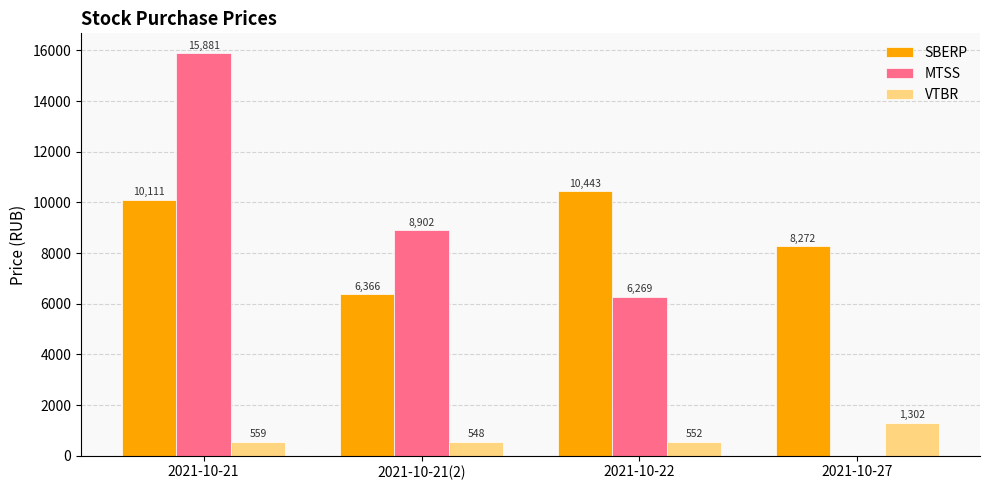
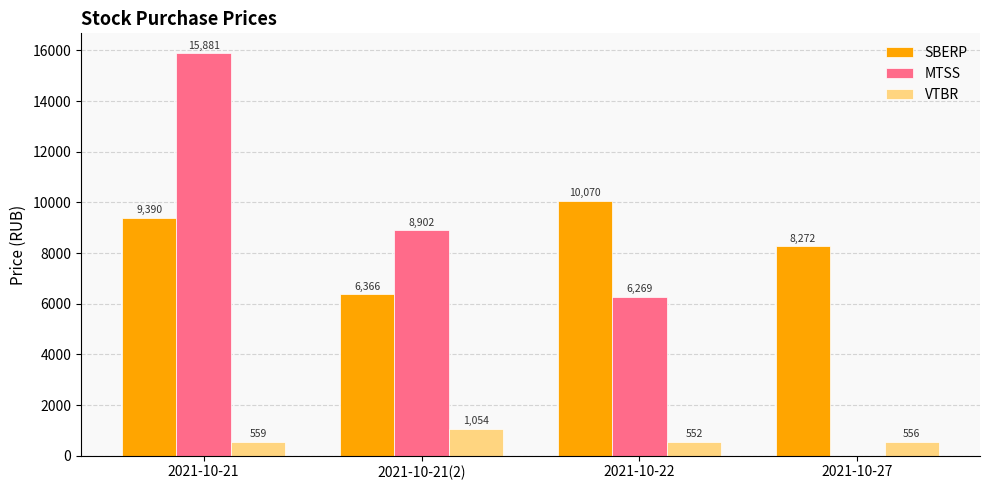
SBERP, 2021-10-21: 10,111 -> 9,390
VTBR, 2021-10-21(2): 548 -> 1,054
SBERP, 2021-10-22: 10,443 -> 10,070
VTBR, 2021-10-27: 1,302 -> 556
